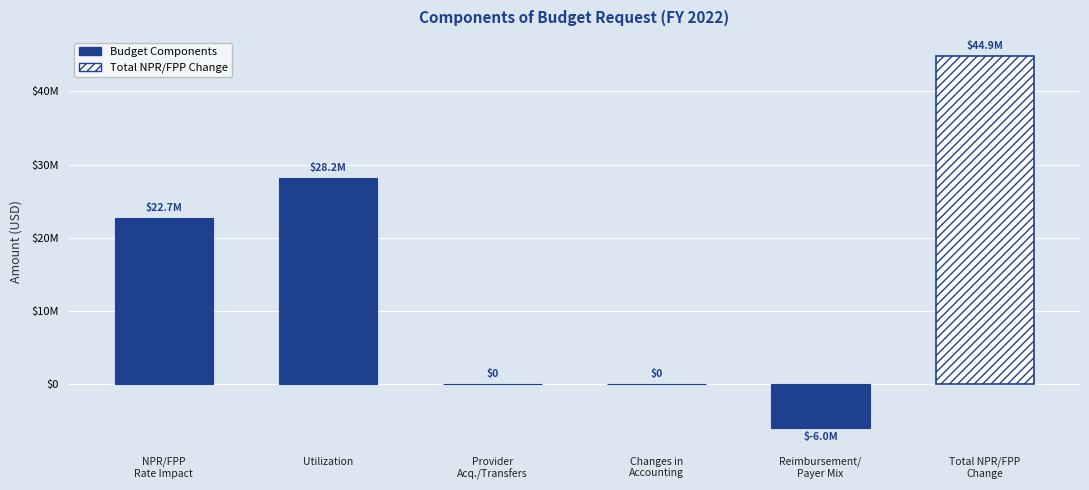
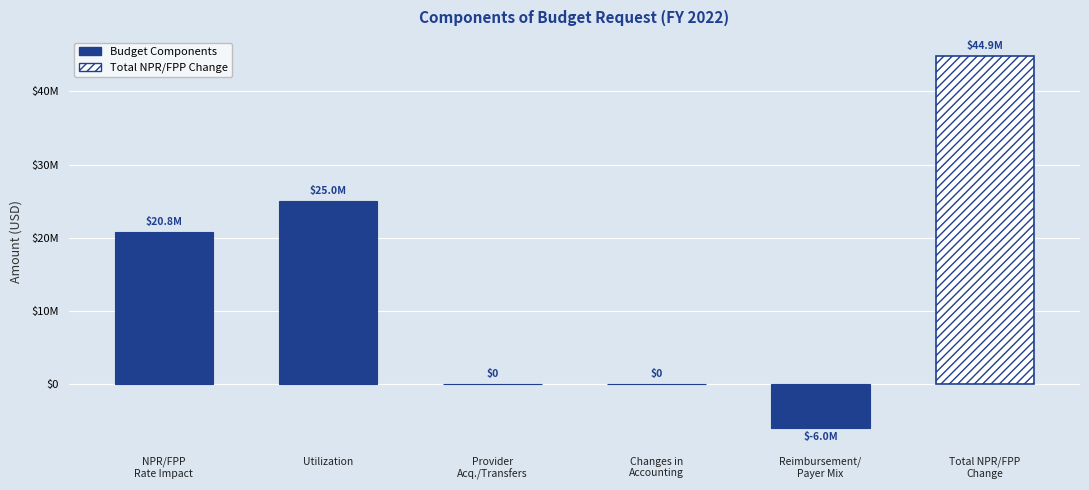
NPR/FPP Rate Impact: $22.7M -> $20.8M
Utilization: $28.2M -> $25.0M
